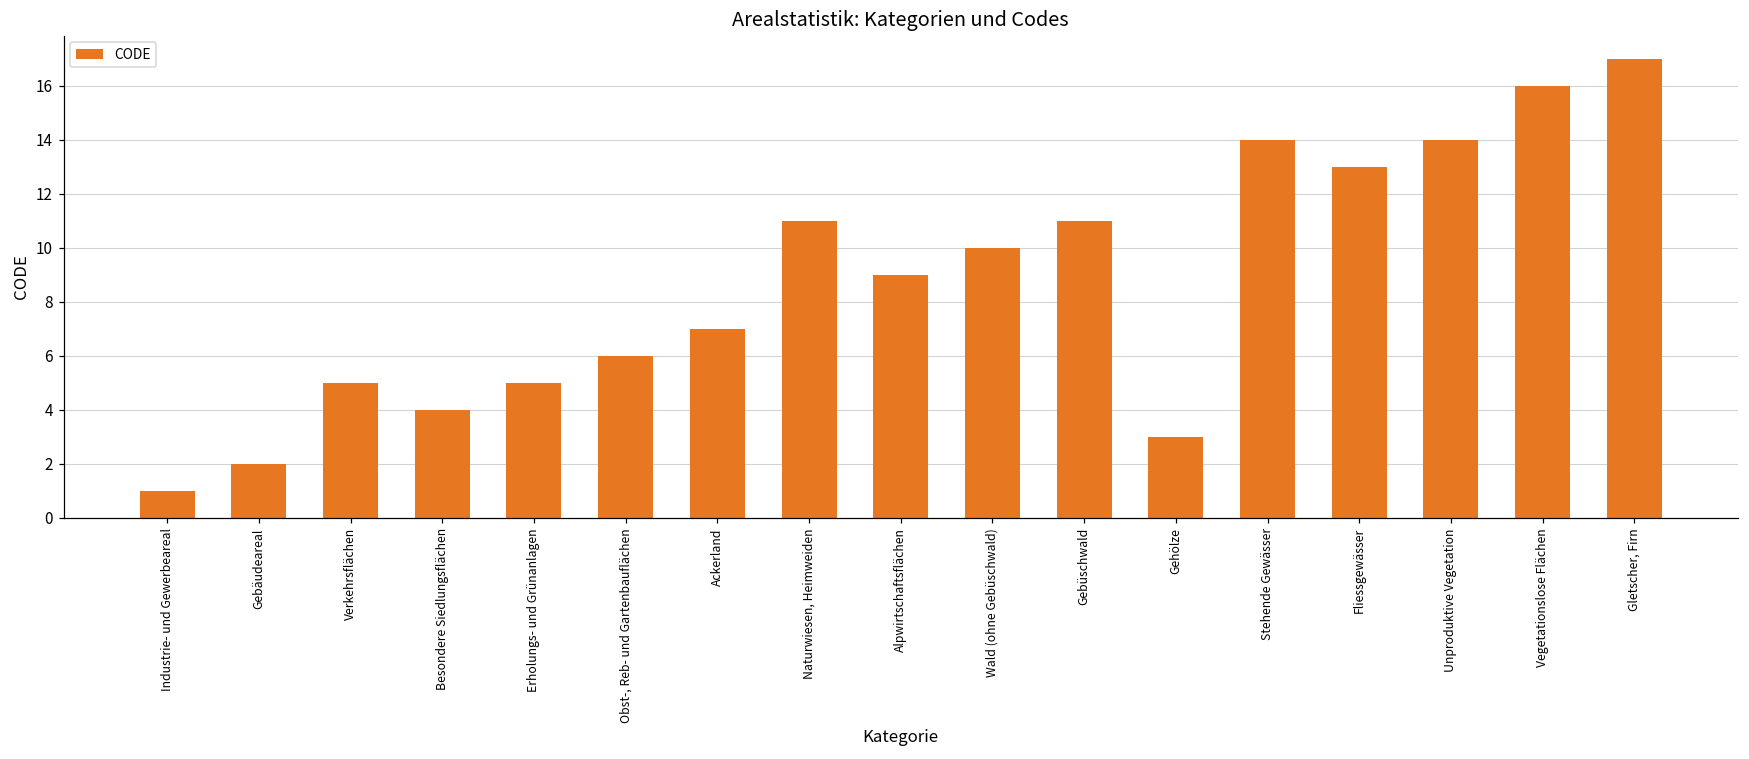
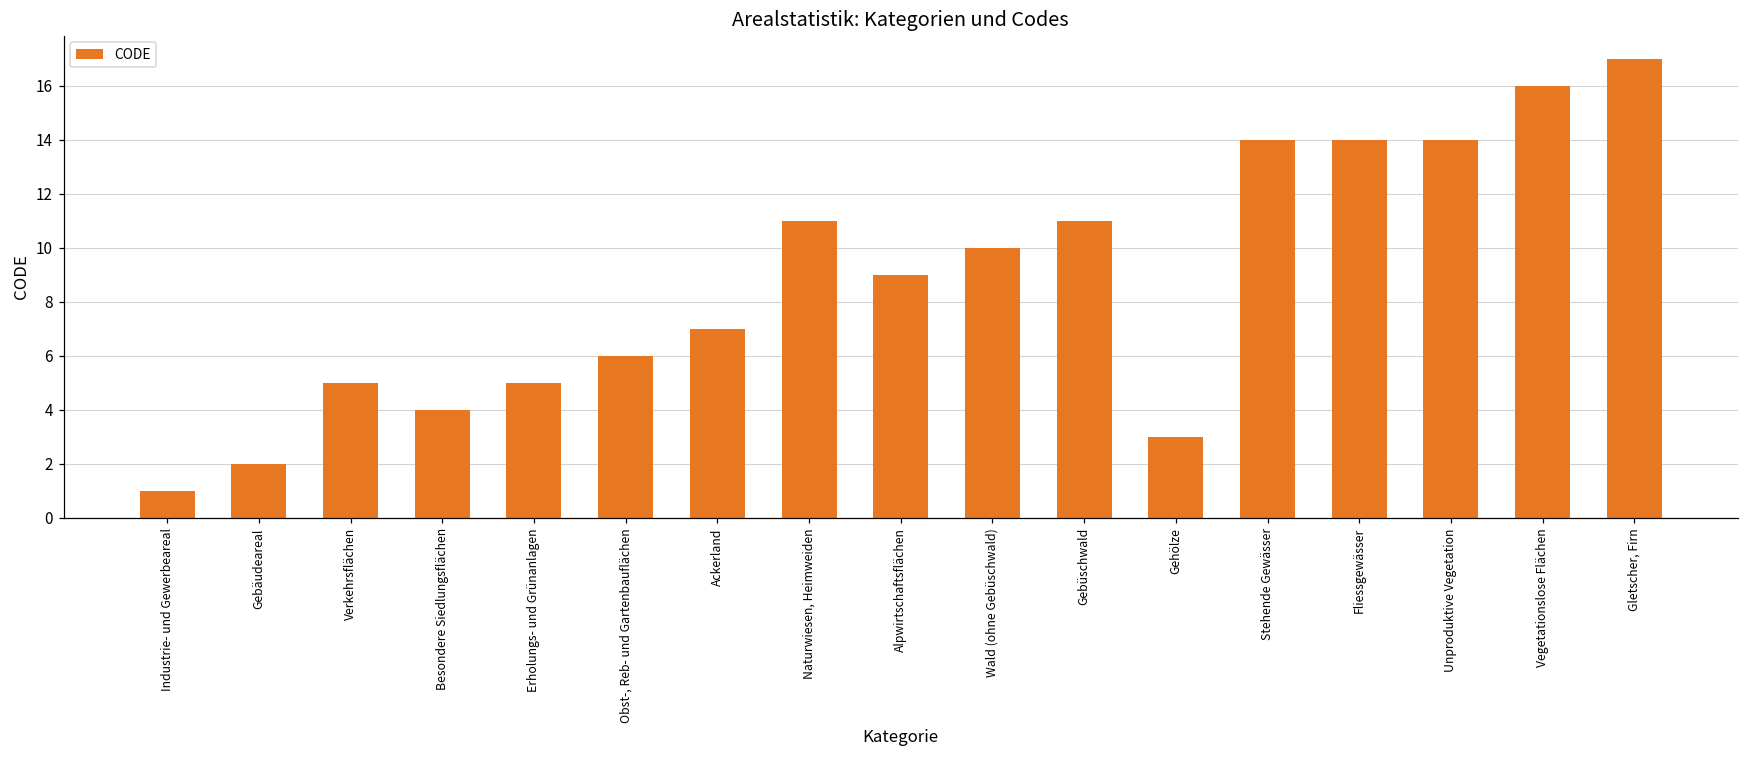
Fliessgewässer: 13 -> 14
